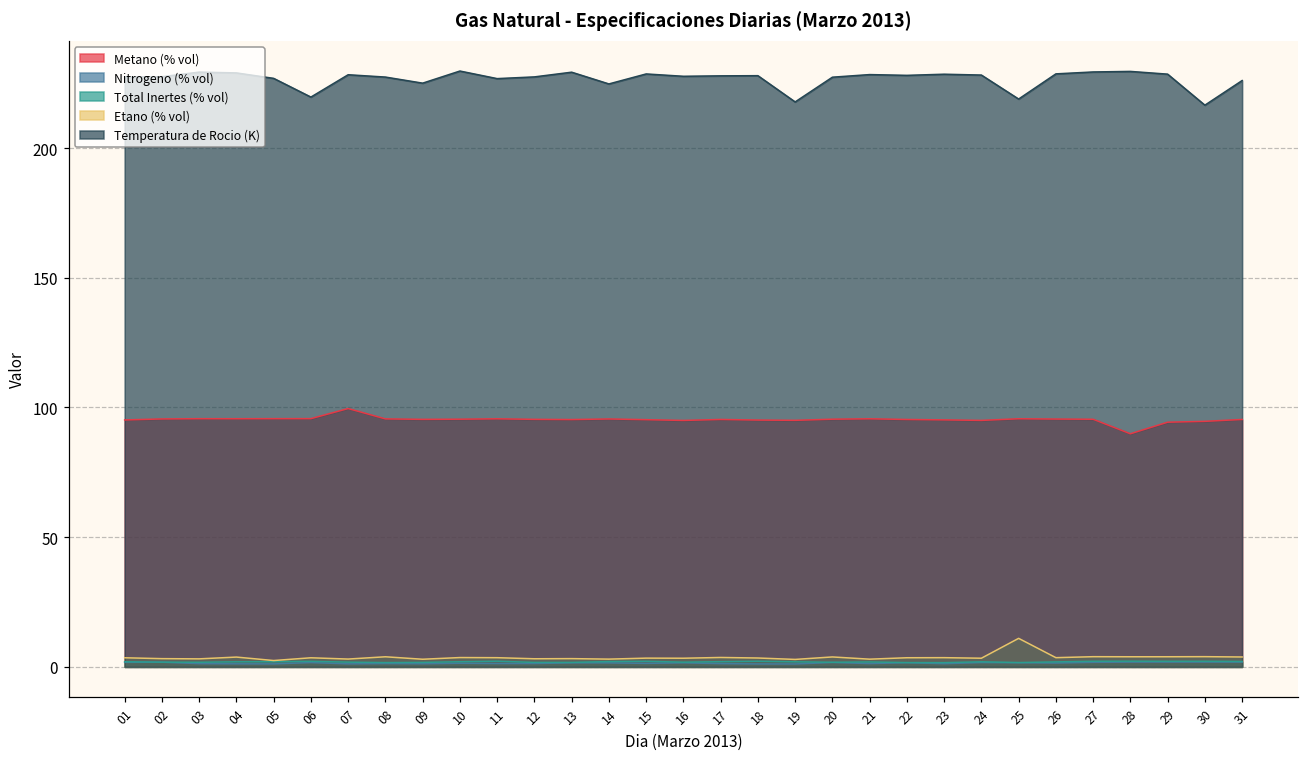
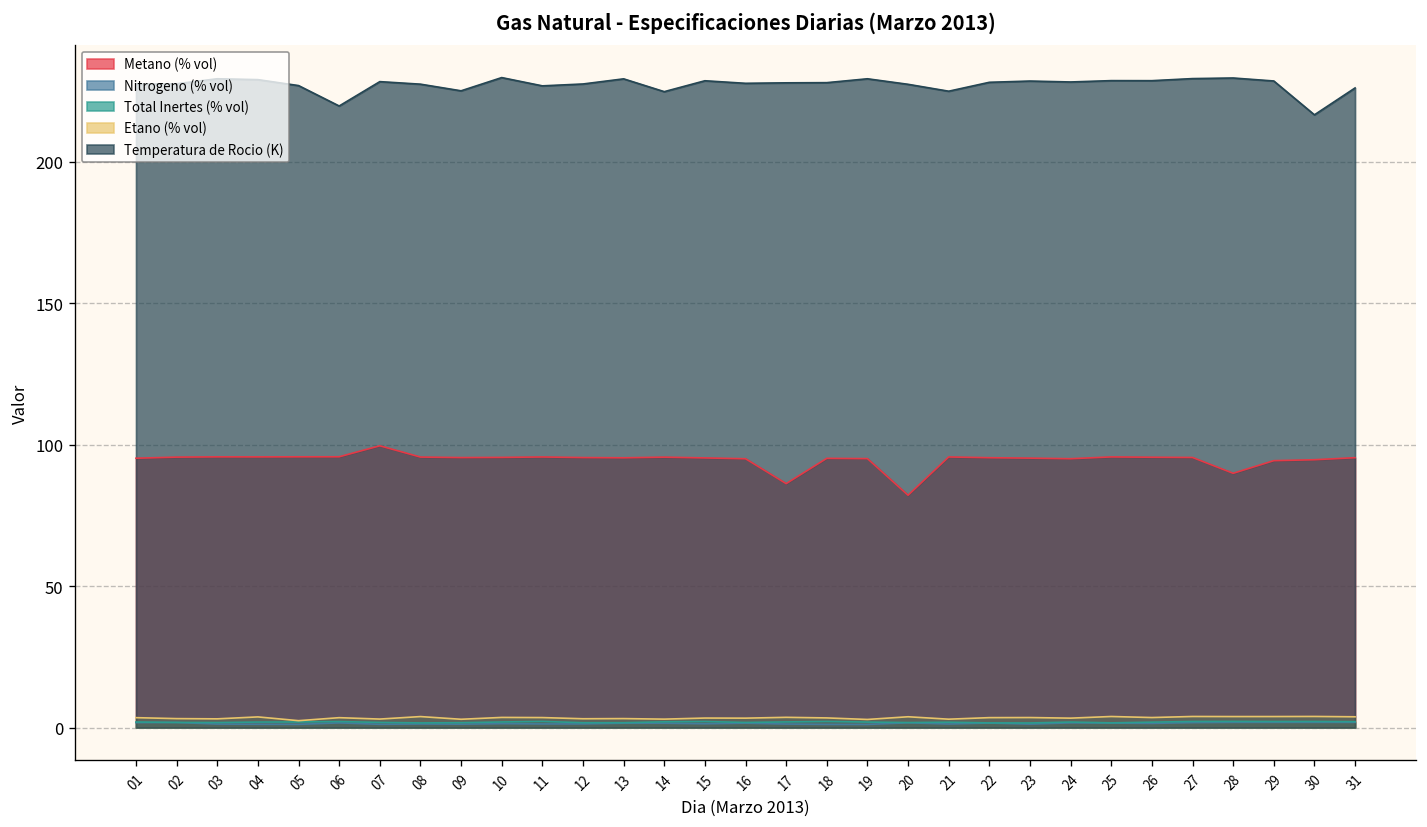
Metano (% vol), 17: 95 -> 86
Temperatura de Rocio (K), 19: 218 -> 229
Metano (% vol), 20: 95 -> 82
Temperatura de Rocio (K), 21: 228 -> 225
Etano (% vol), 25: 11 -> 4
Temperatura de Rocio (K), 25: 219 -> 229
